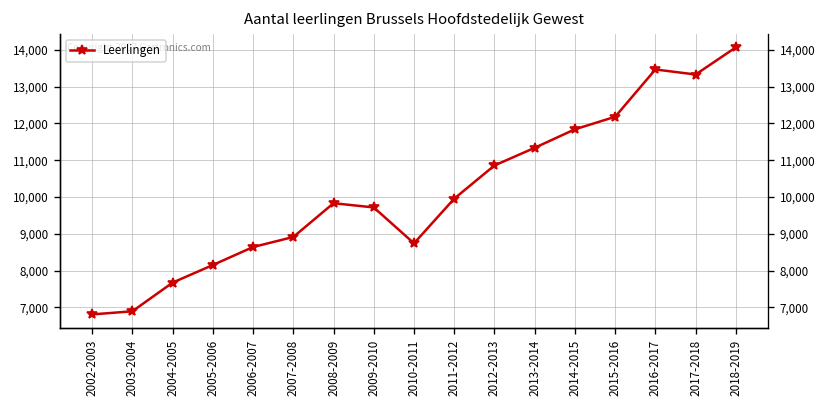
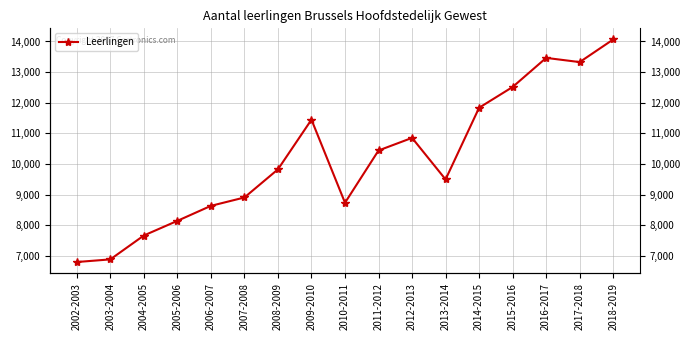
2009-2010: 9,700 -> 11,500
2011-2012: 10,000 -> 10,400
2013-2014: 11,300 -> 9,500
2015-2016: 12,200 -> 12,500
